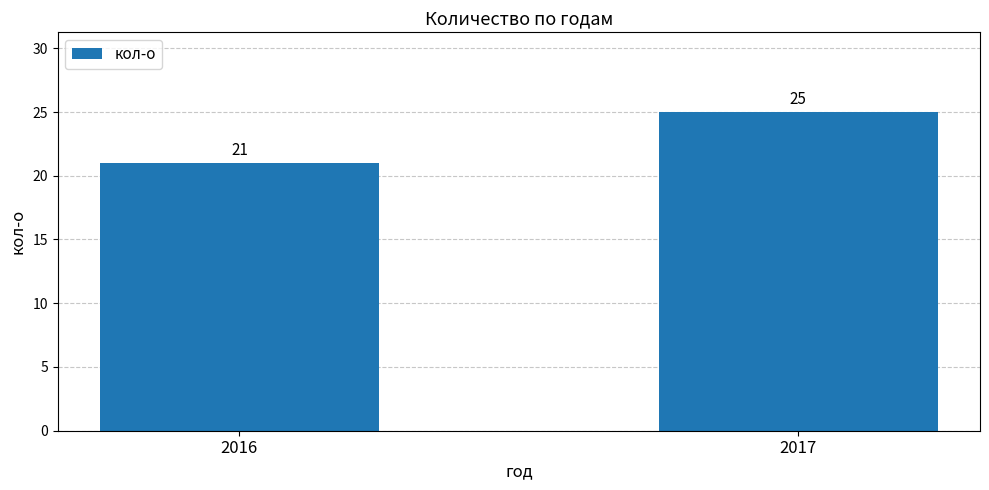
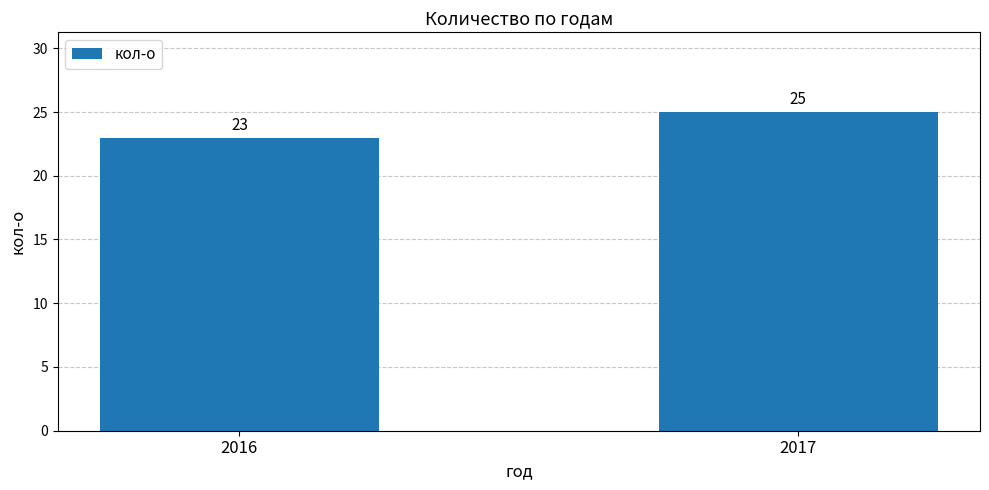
2016: 21 -> 23
